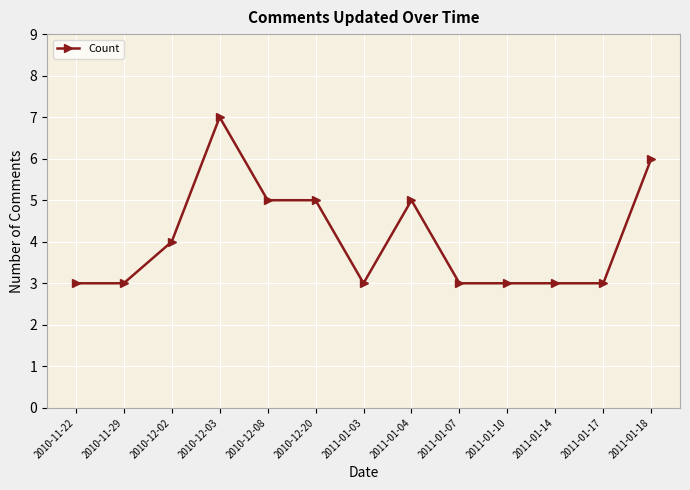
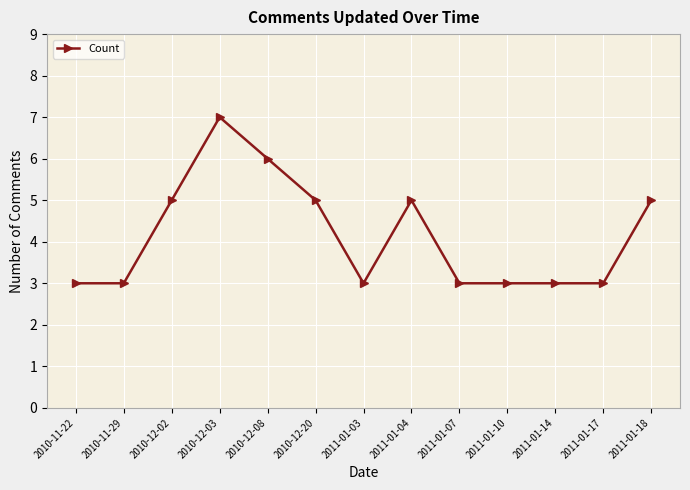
2010-12-02: 4 -> 5
2010-12-08: 5 -> 6
2011-01-18: 6 -> 5
